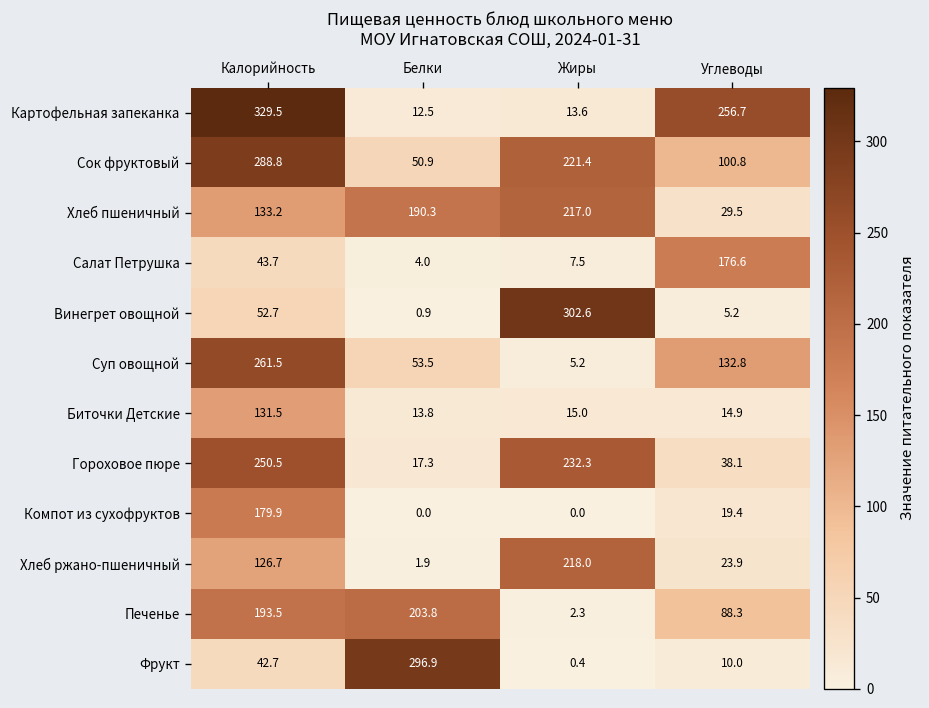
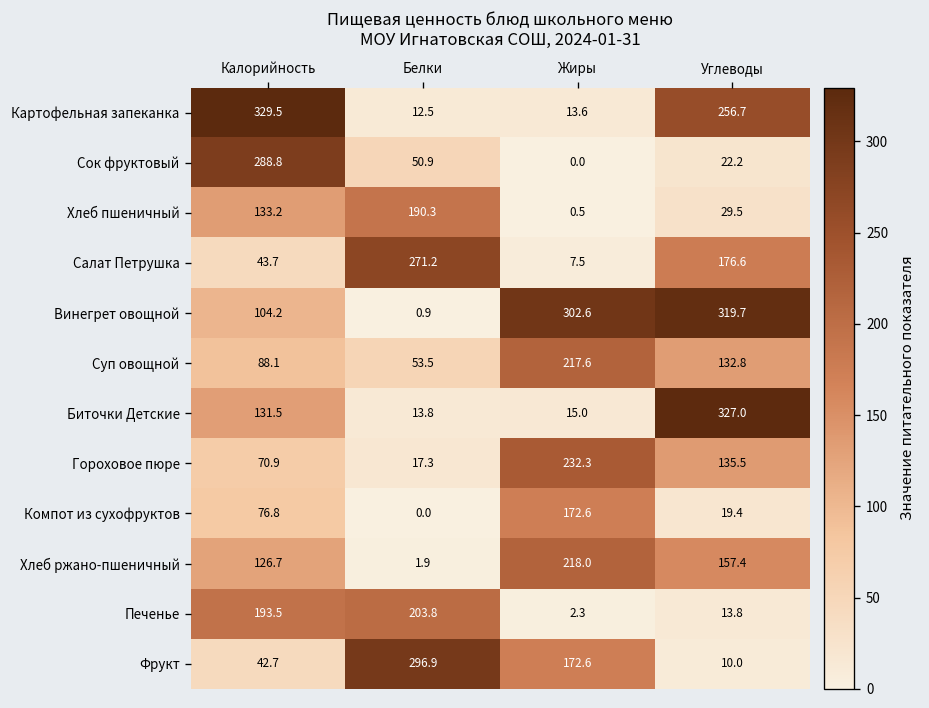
Сок фруктовый, Жиры: 221.4 -> 0.0
Сок фруктовый, Углеводы: 100.8 -> 22.2
Хлеб пшеничный, Жиры: 217.0 -> 0.5
Салат Петрушка, Белки: 4.0 -> 271.2
Винегрет овощной, Калорийность: 52.7 -> 104.2
Винегрет овощной, Углеводы: 5.2 -> 319.7
Суп овощной, Калорийность: 261.5 -> 88.1
Суп овощной, Жиры: 5.2 -> 217.6
Биточки Детские, Углеводы: 14.9 -> 327.0
Гороховое пюре, Калорийность: 250.5 -> 70.9
Гороховое пюре, Углеводы: 38.1 -> 135.5
Компот из сухофруктов, Калорийность: 179.9 -> 76.8
Компот из сухофруктов, Жиры: 0.0 -> 172.6
Хлеб ржано-пшеничный, Углеводы: 23.9 -> 157.4
Печенье, Углеводы: 88.3 -> 13.8
Фрукт, Жиры: 0.4 -> 172.6
